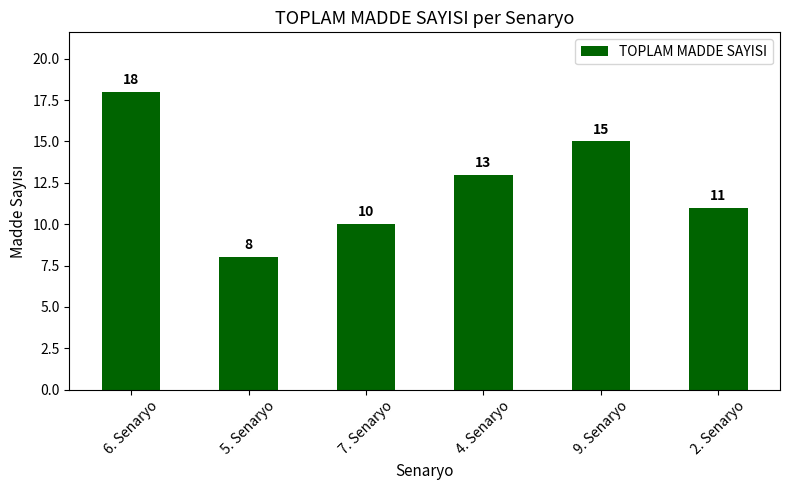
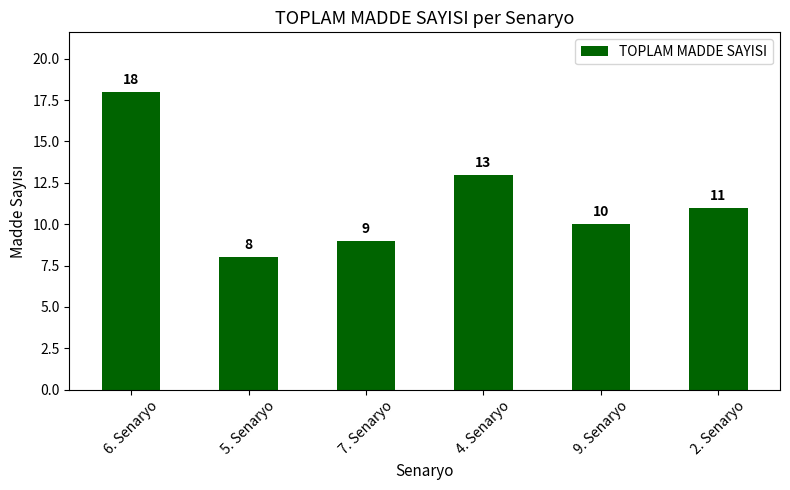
7. Senaryo: 10 -> 9
9. Senaryo: 15 -> 10
